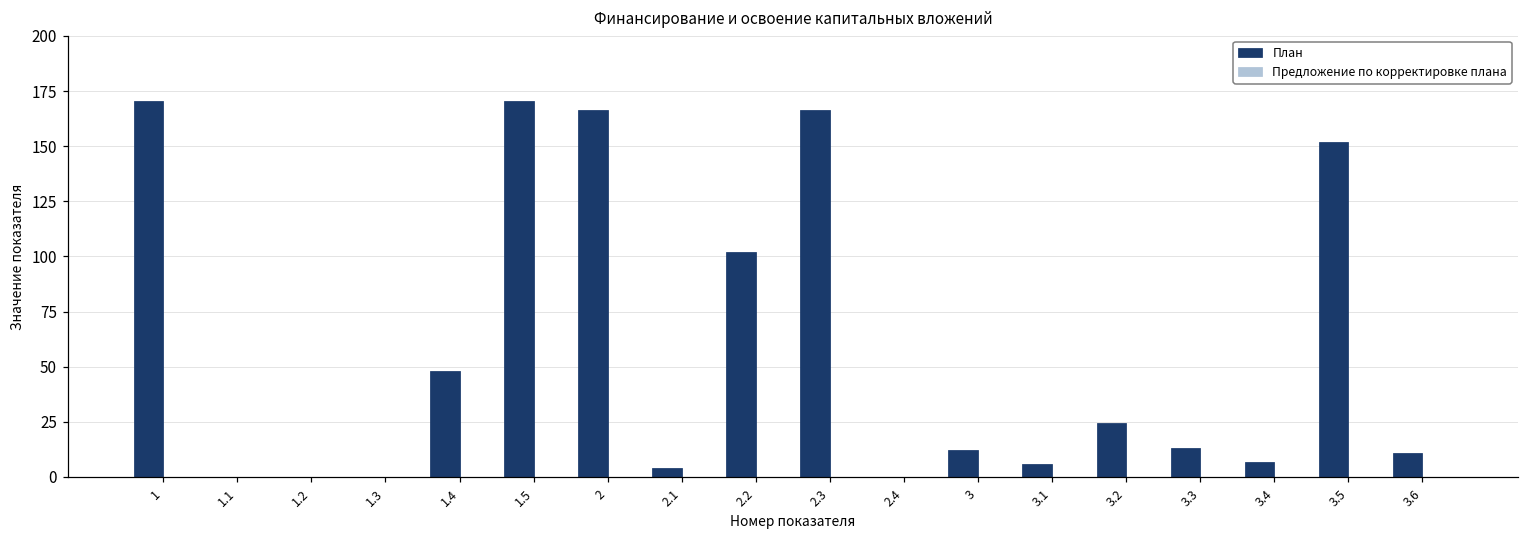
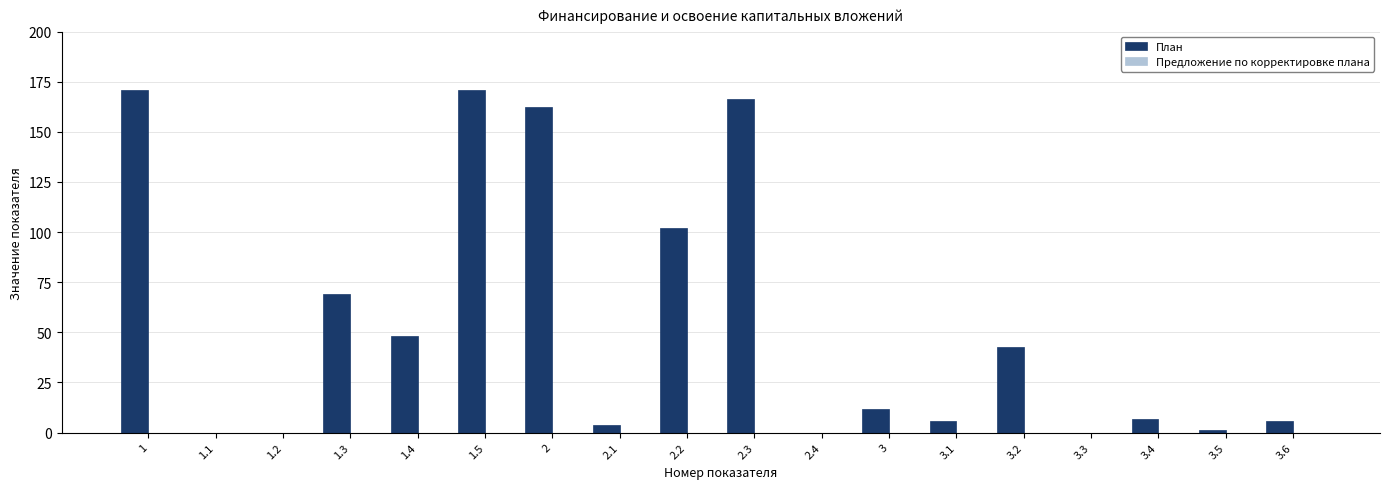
План, 1.3: 0 -> 69
План, 2: 166 -> 162
План, 3.2: 25 -> 43
План, 3.3: 13 -> 0
План, 3.5: 152 -> 1
План, 3.6: 11 -> 6
